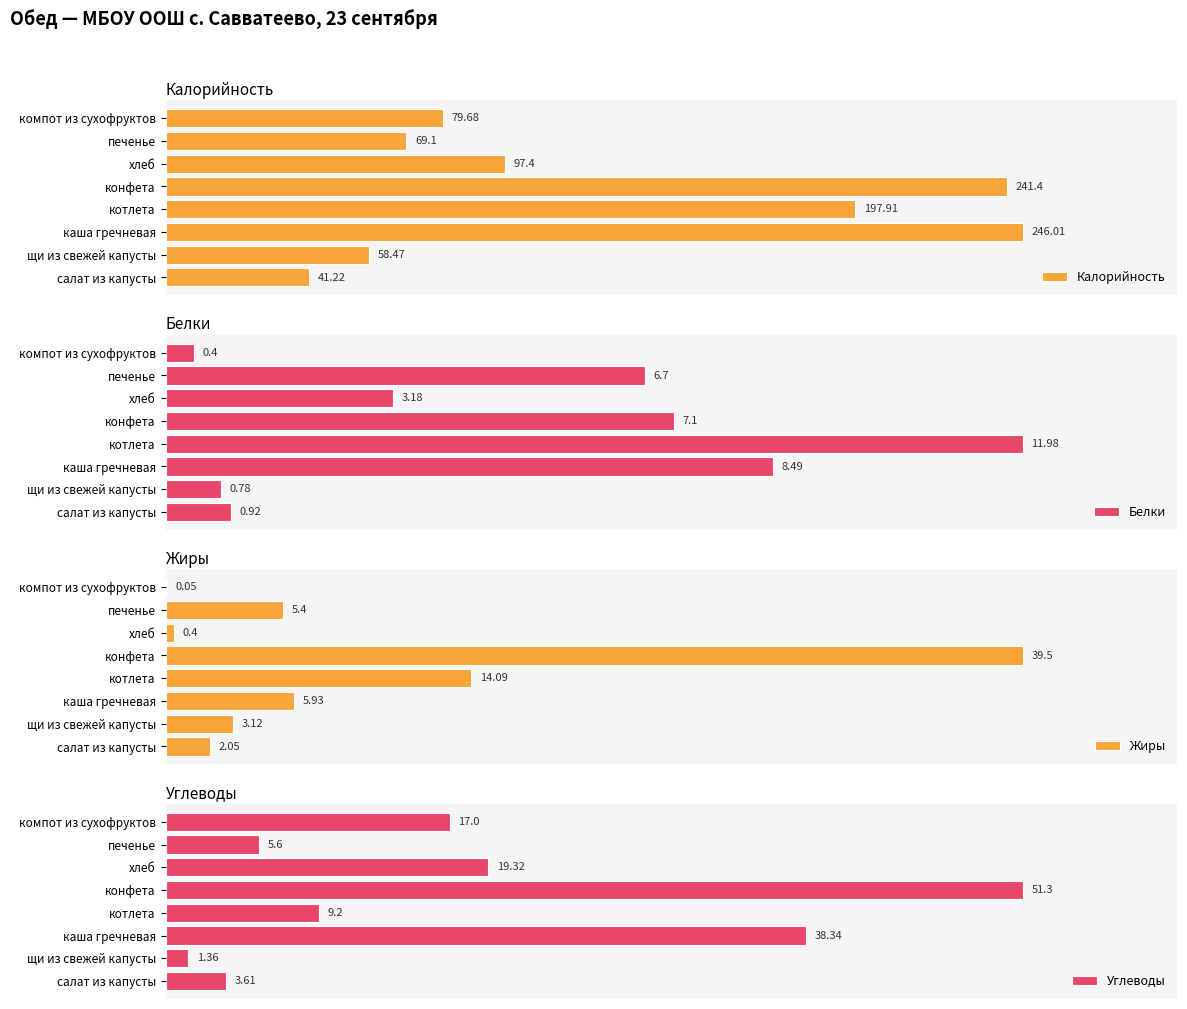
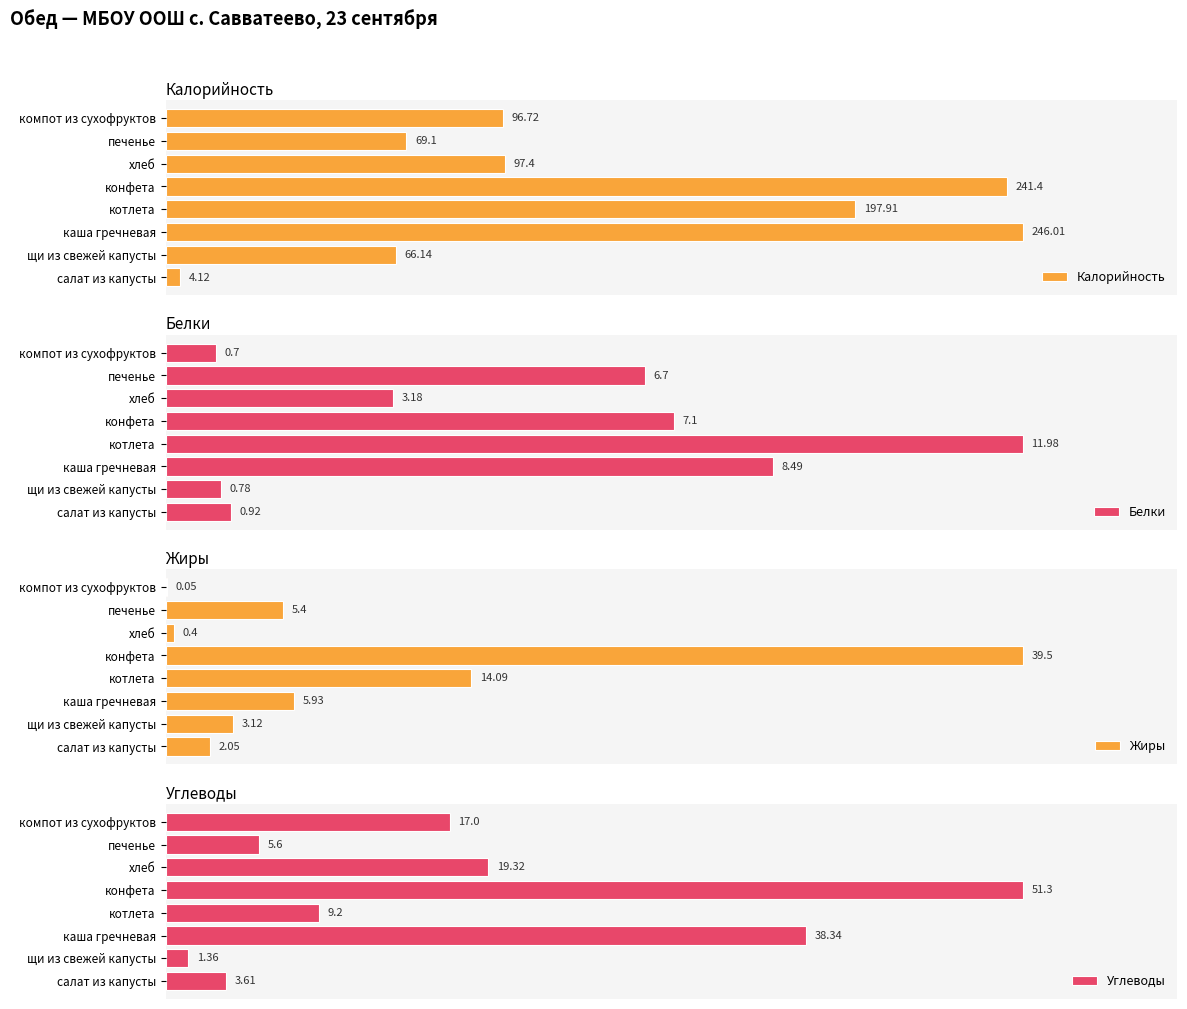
Калорийность, компот из сухофруктов: 79.68 -> 96.72
Калорийность, щи из свежей капусты: 58.47 -> 66.14
Калорийность, салат из капусты: 41.22 -> 4.12
Белки, компот из сухофруктов: 0.4 -> 0.7
